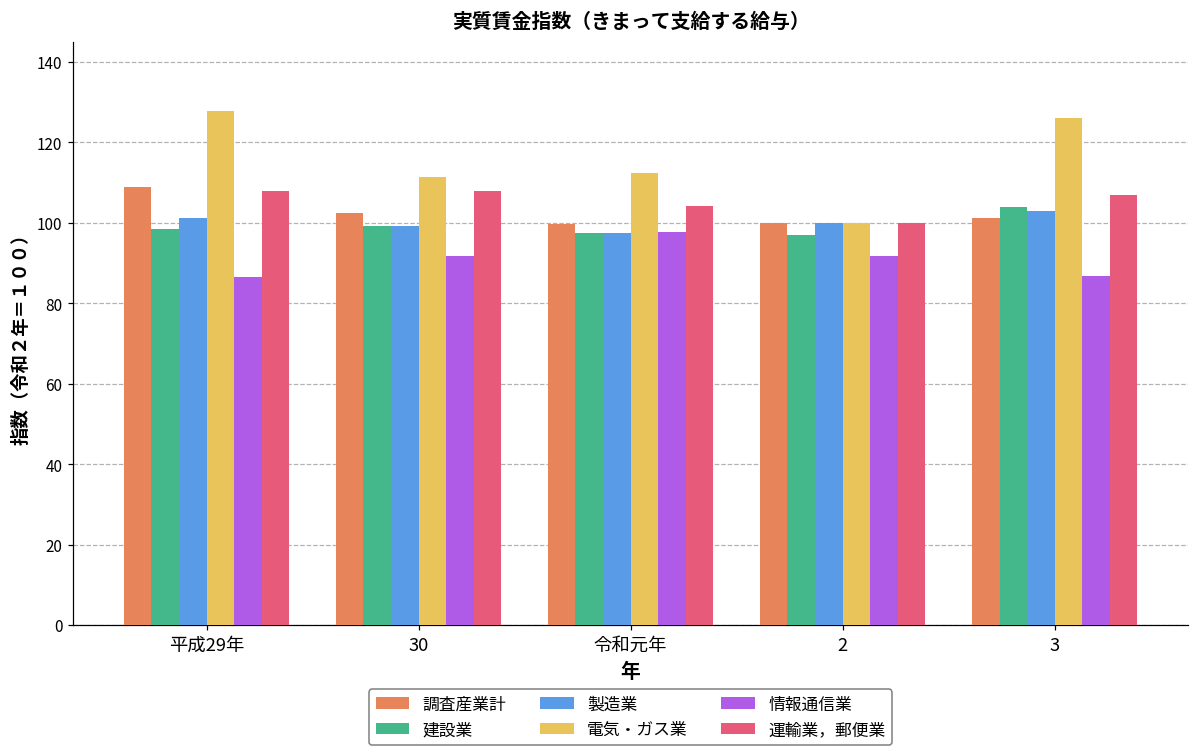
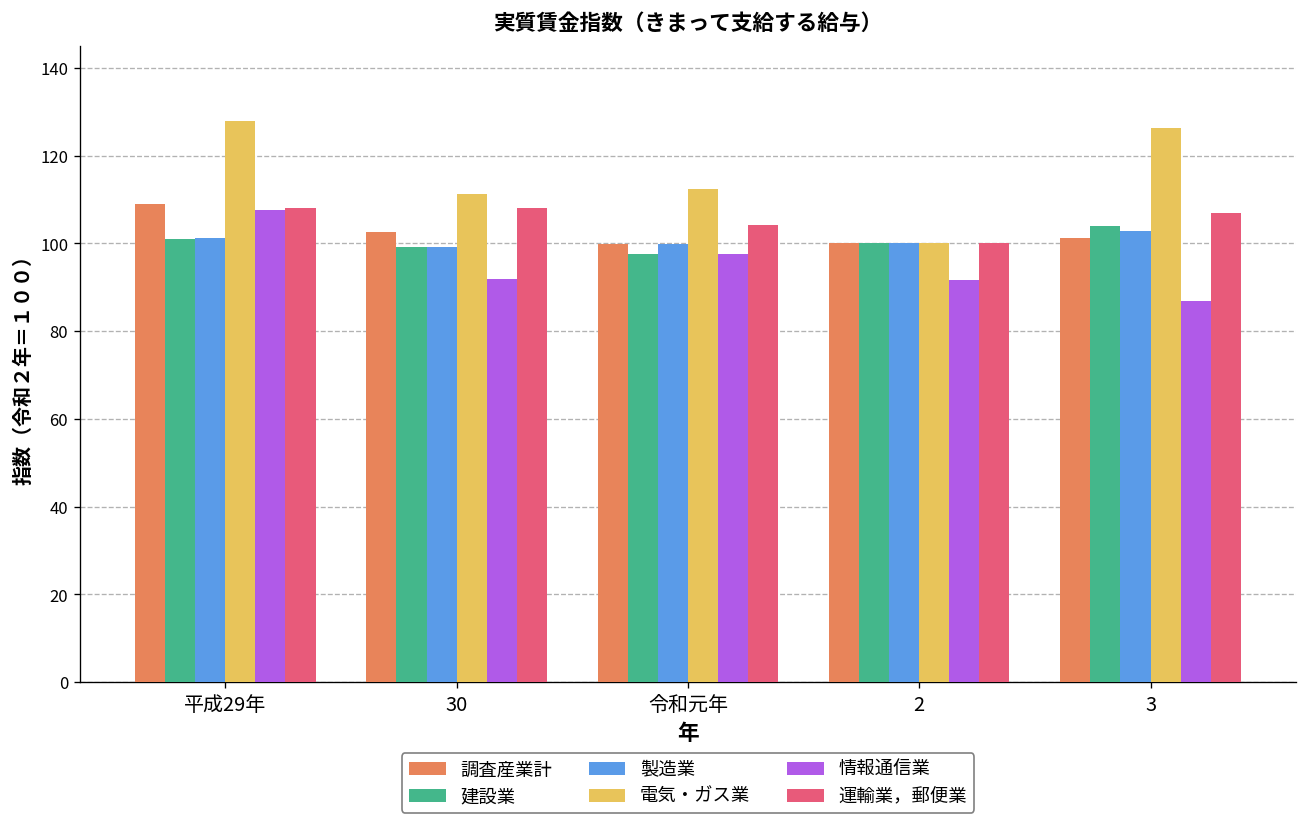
建設業, 平成29年: 99 -> 101
情報通信業, 平成29年: 87 -> 108
製造業, 令和元年: 97 -> 100
建設業, 2: 97 -> 100
